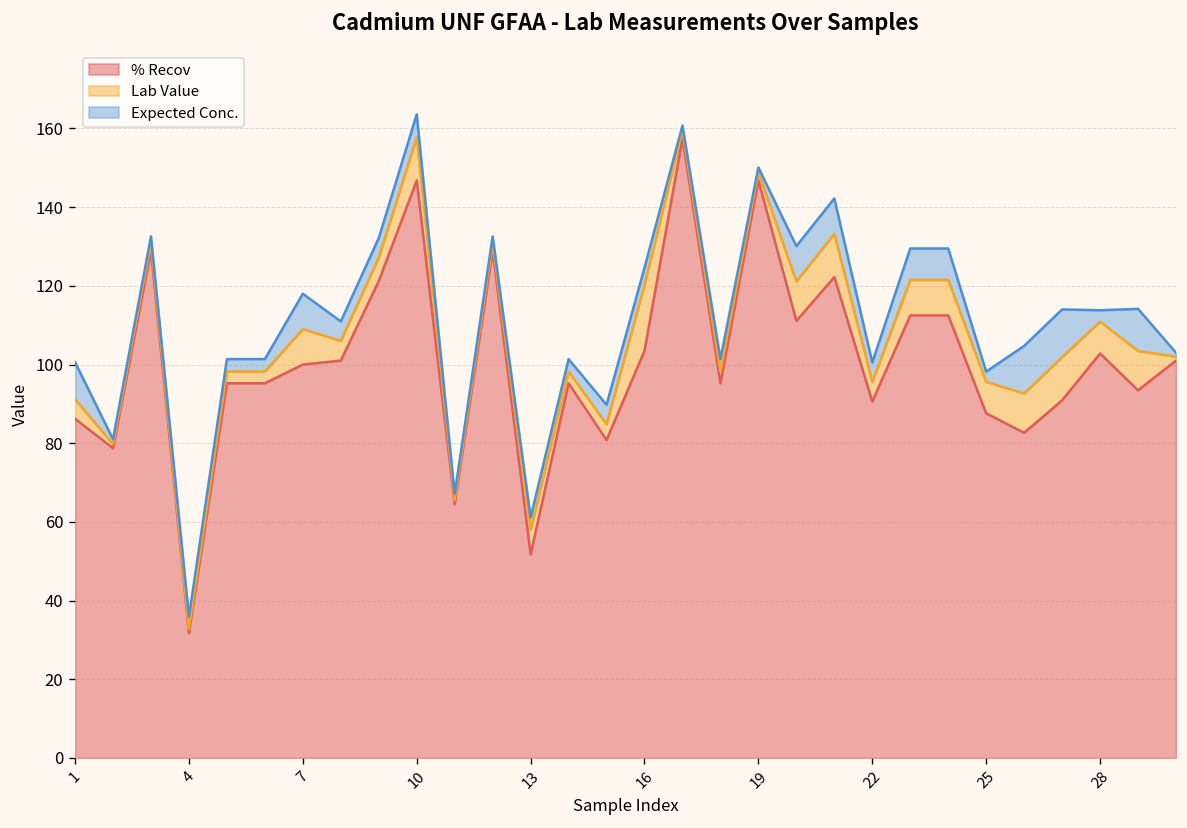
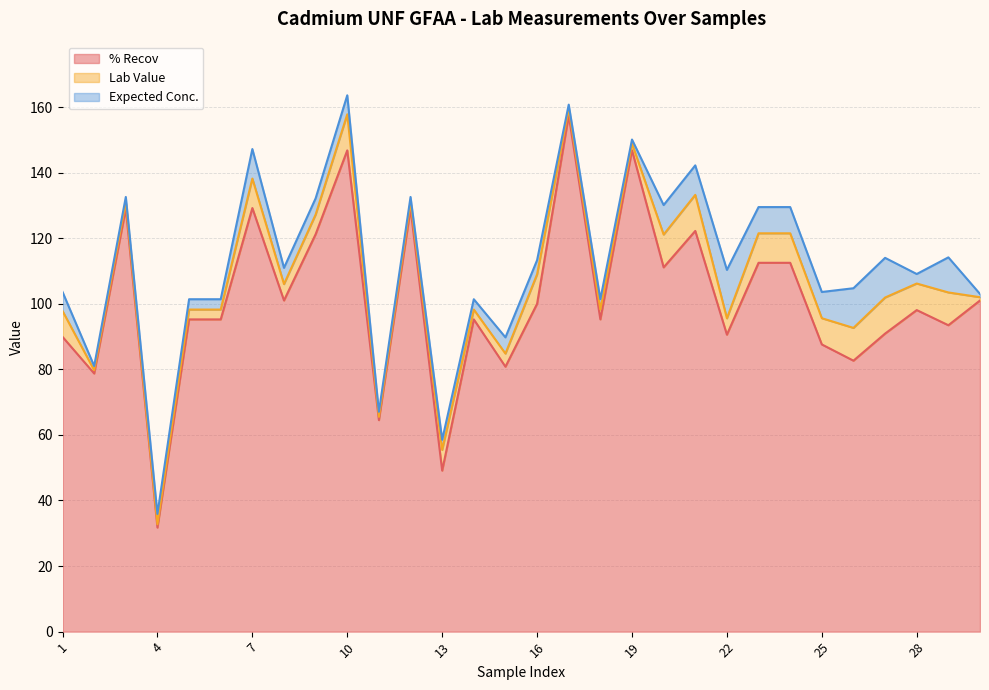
% Recov, 1: 86 -> 90
Lab Value, 1: 5 -> 8
Expected Conc., 1: 9 -> 6
% Recov, 7: 100 -> 129
% Recov, 13: 52 -> 49
% Recov, 16: 104 -> 100
Lab Value, 16: 17 -> 9
Expected Conc., 22: 5 -> 15
Expected Conc., 25: 3 -> 8
% Recov, 28: 103 -> 98
